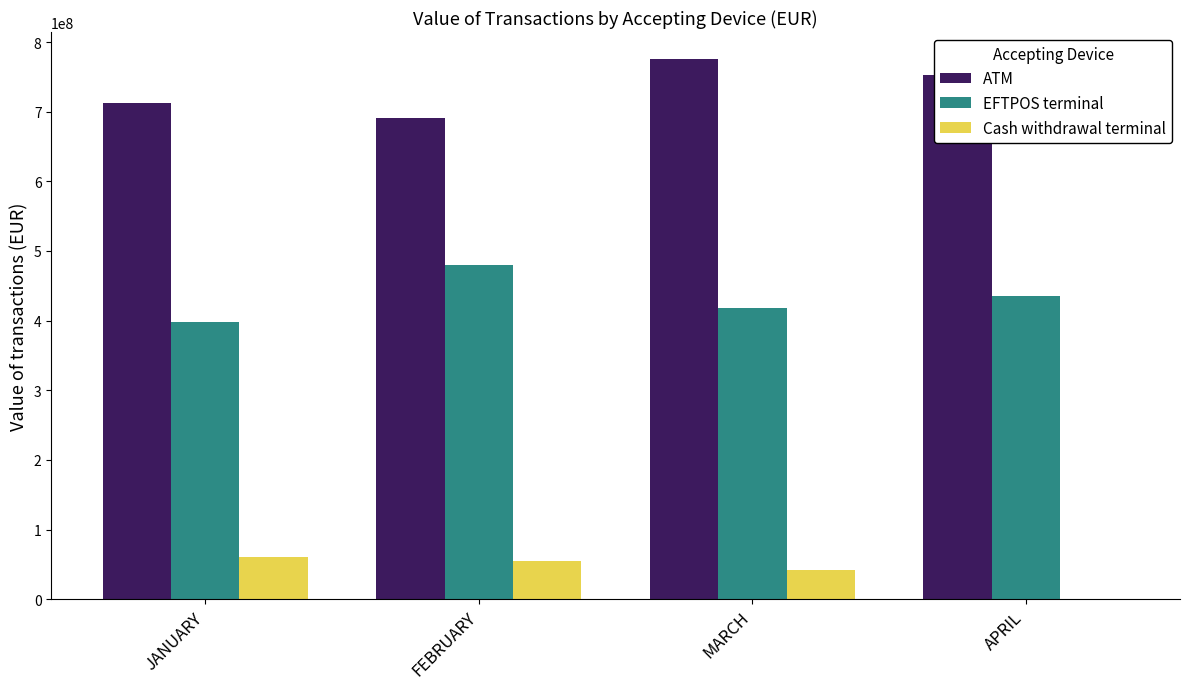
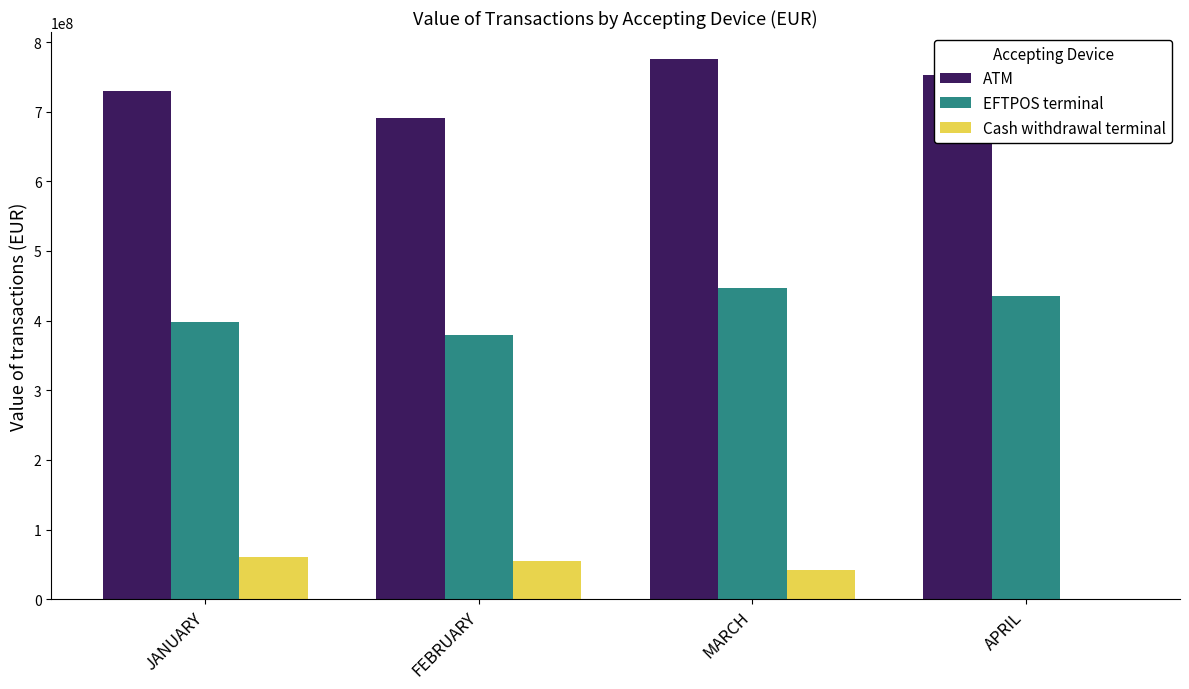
ATM, JANUARY: 710000000 -> 730000000
EFTPOS terminal, FEBRUARY: 480000000 -> 380000000
EFTPOS terminal, MARCH: 420000000 -> 450000000
